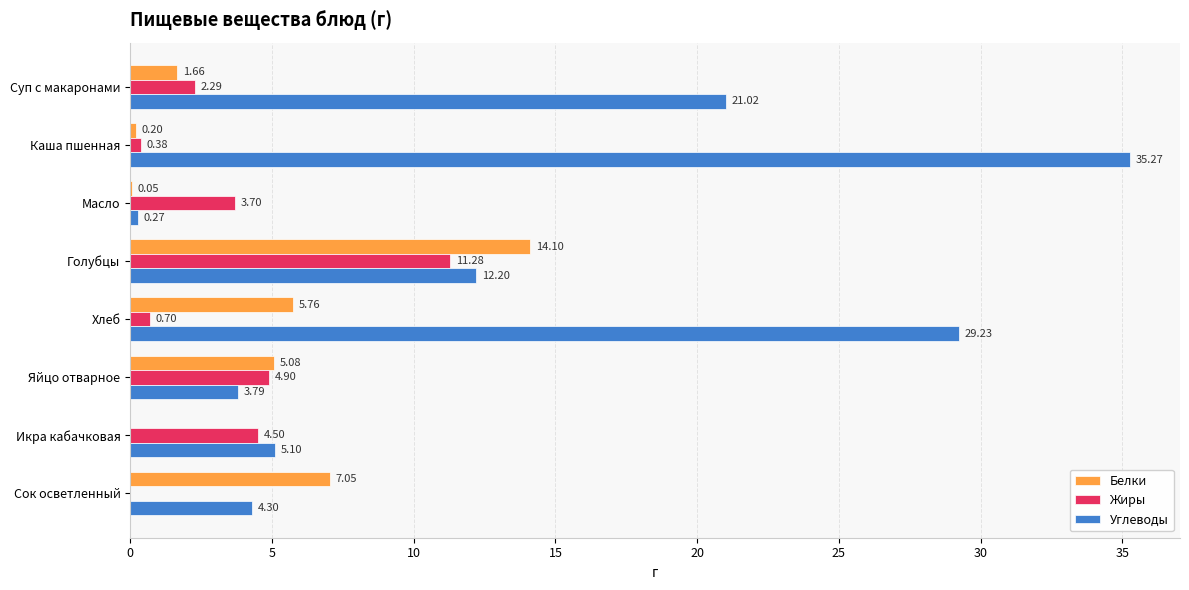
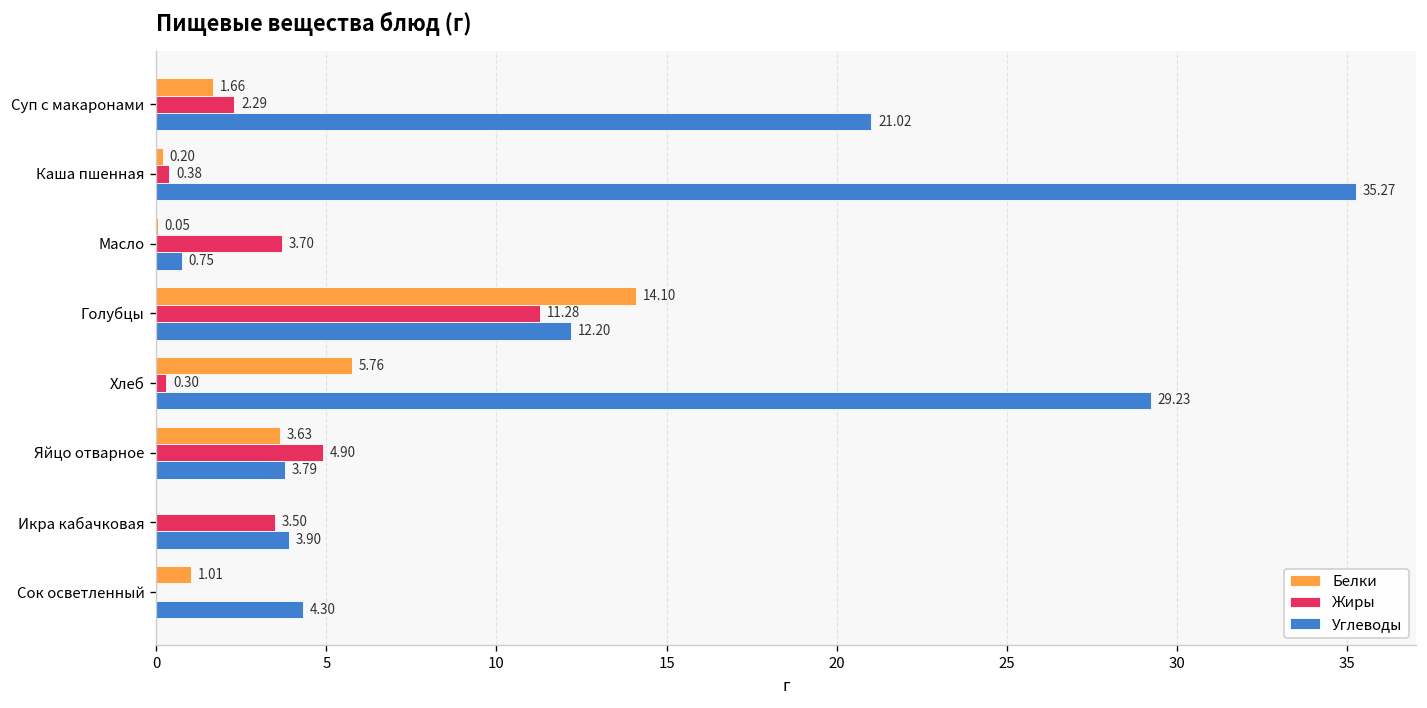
Углеводы, Масло: 0.27 -> 0.75
Жиры, Хлеб: 0.70 -> 0.30
Белки, Яйцо отварное: 5.08 -> 3.63
Жиры, Икра кабачковая: 4.50 -> 3.50
Углеводы, Икра кабачковая: 5.10 -> 3.90
Белки, Сок осветленный: 7.05 -> 1.01
